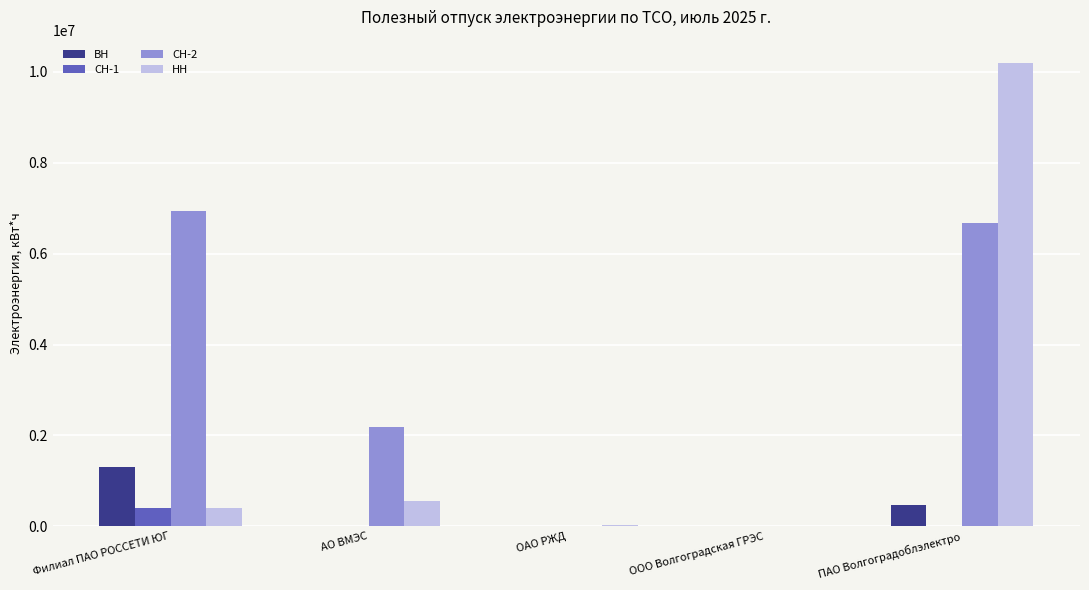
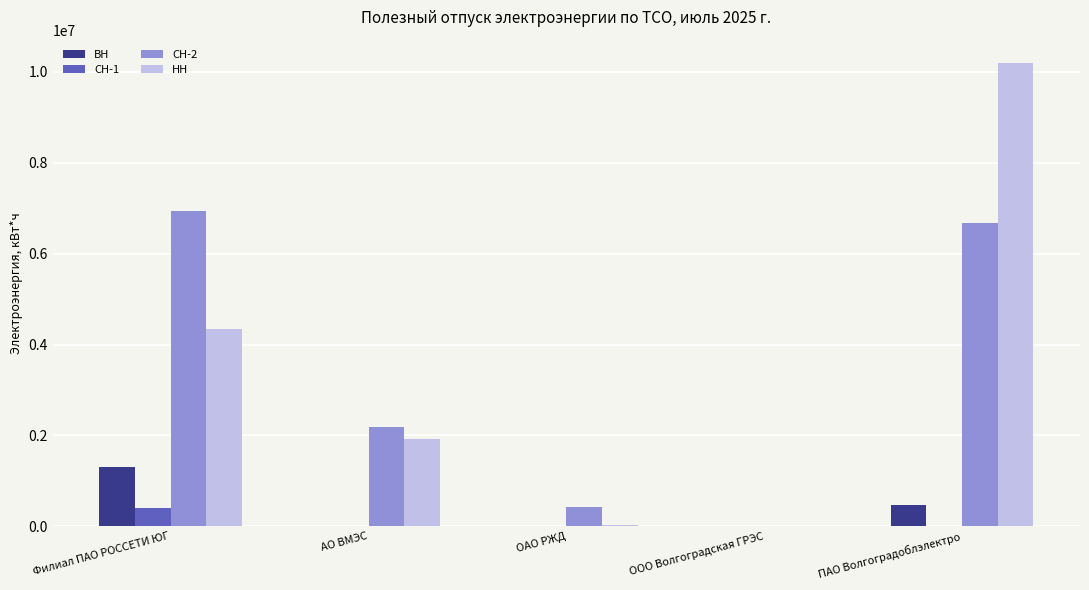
НН, Филиал ПАО РОССЕТИ ЮГ: 400000 -> 4300000
НН, АО ВМЭС: 500000 -> 1900000
СН-2, ОАО РЖД: 0 -> 400000
